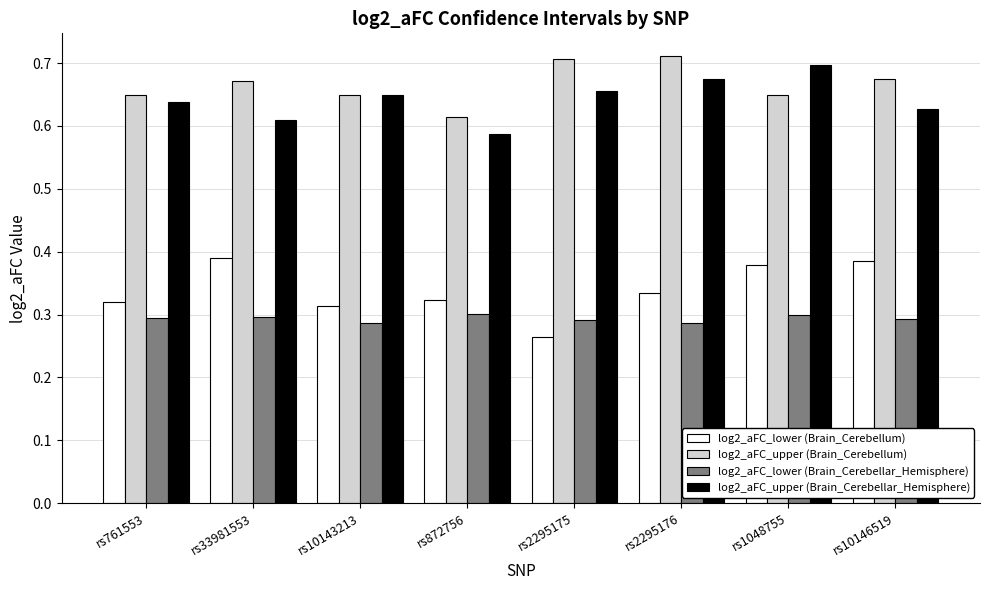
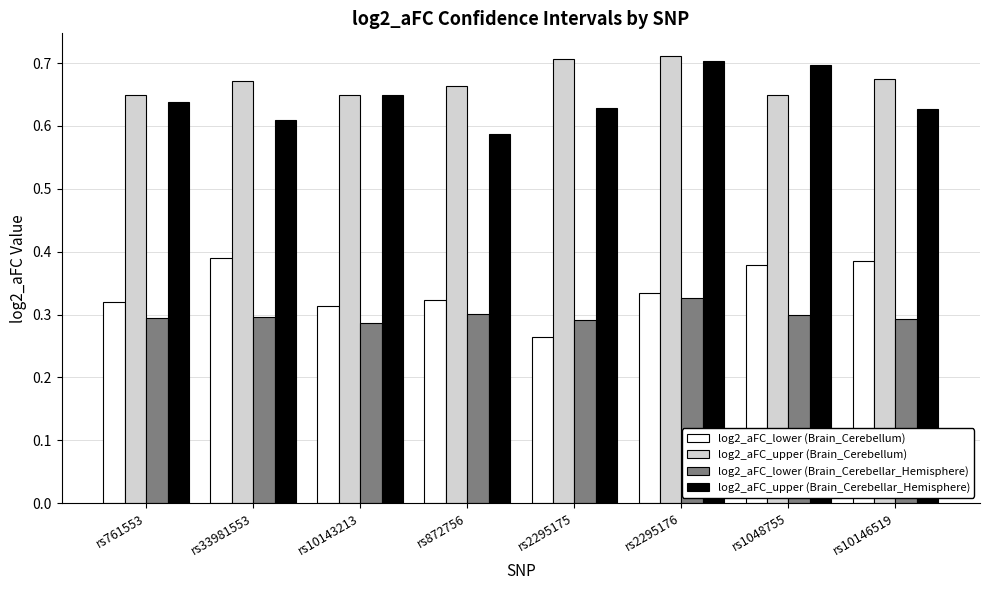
log2_aFC_upper (Brain_Cerebellum), rs872756: 0.61 -> 0.66
log2_aFC_upper (Brain_Cerebellar_Hemisphere), rs2295175: 0.66 -> 0.63
log2_aFC_lower (Brain_Cerebellar_Hemisphere), rs2295176: 0.29 -> 0.33
log2_aFC_upper (Brain_Cerebellar_Hemisphere), rs2295176: 0.67 -> 0.70
